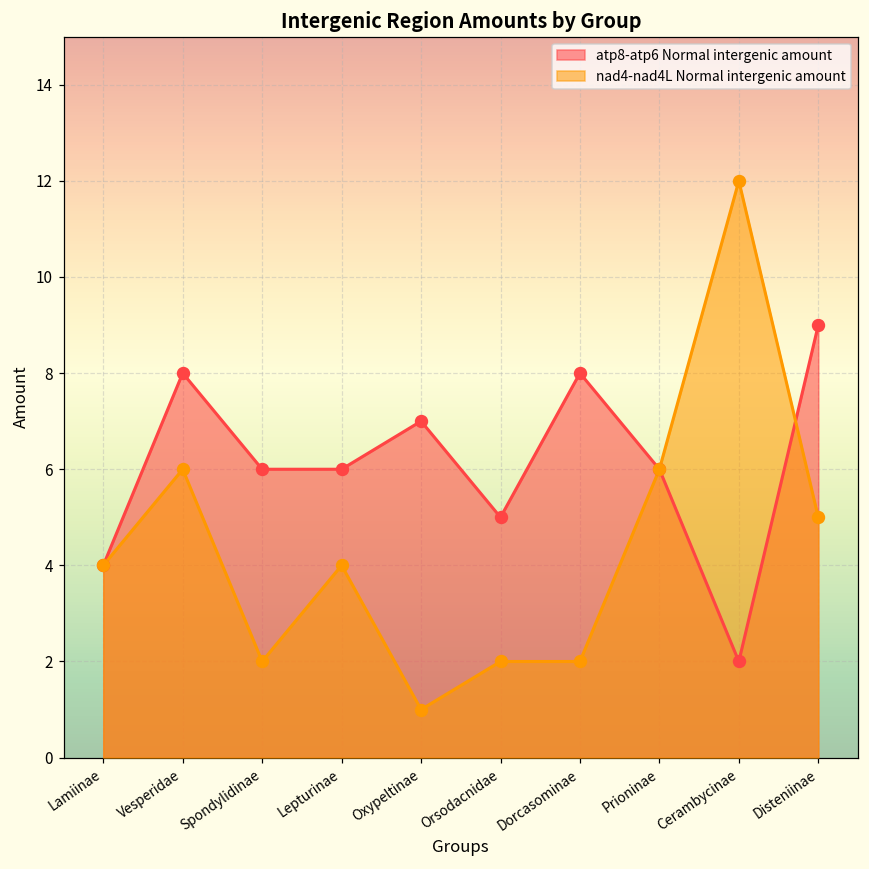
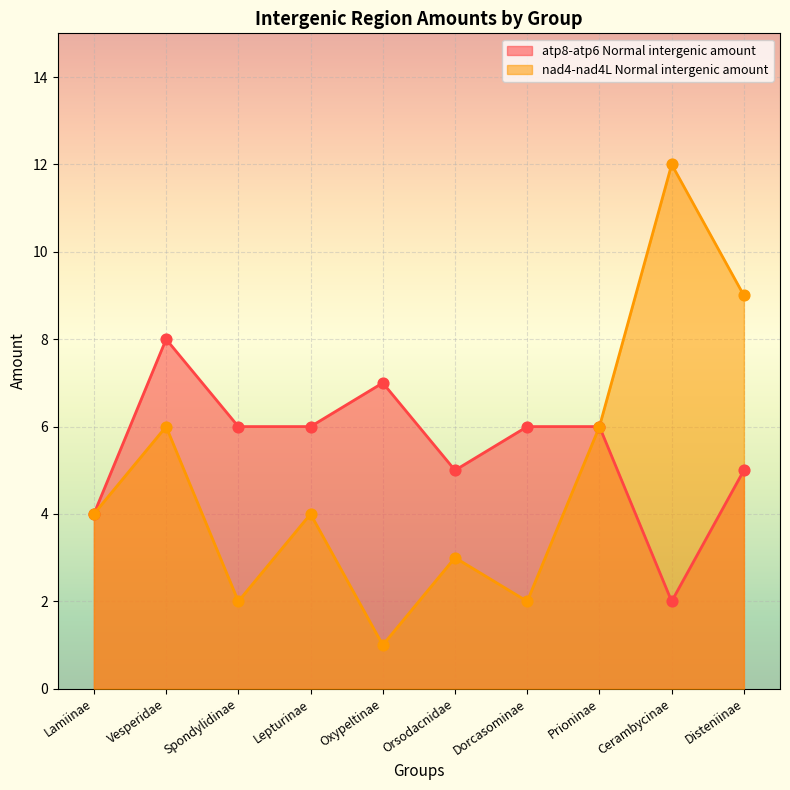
nad4-nad4L Normal intergenic amount, Orsodacnidae: 2 -> 3
atp8-atp6 Normal intergenic amount, Dorcasominae: 8 -> 6
atp8-atp6 Normal intergenic amount, Disteniinae: 9 -> 5
nad4-nad4L Normal intergenic amount, Disteniinae: 5 -> 9
